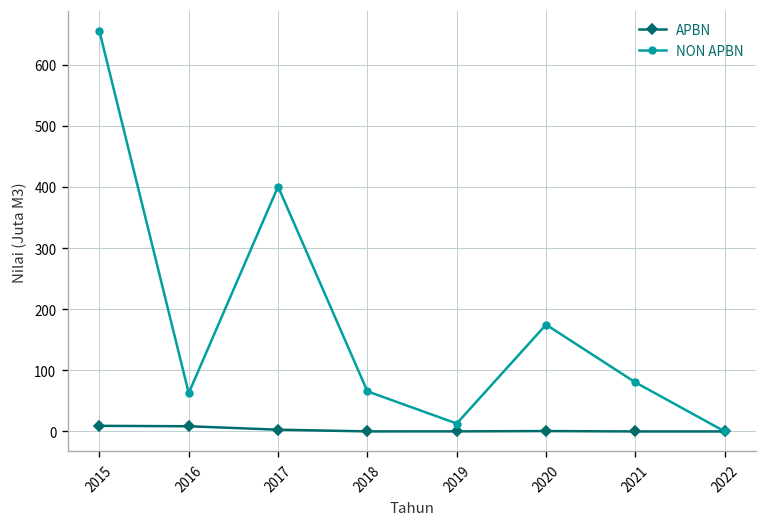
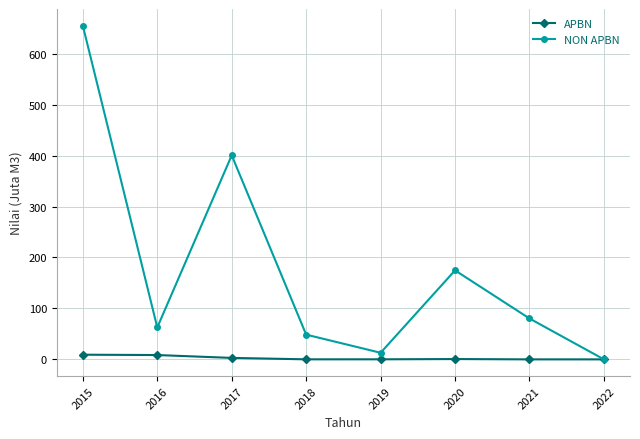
NON APBN, 2018: 70 -> 50
